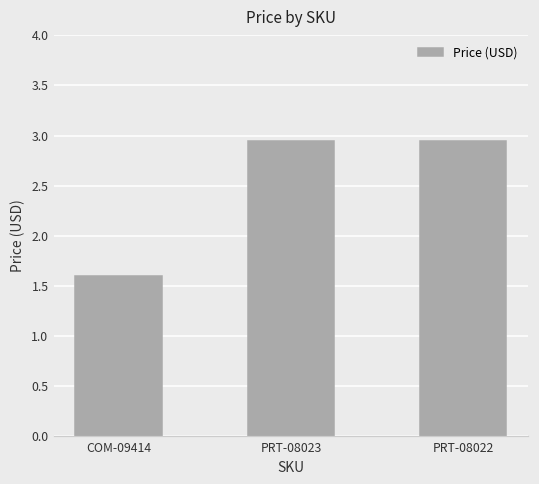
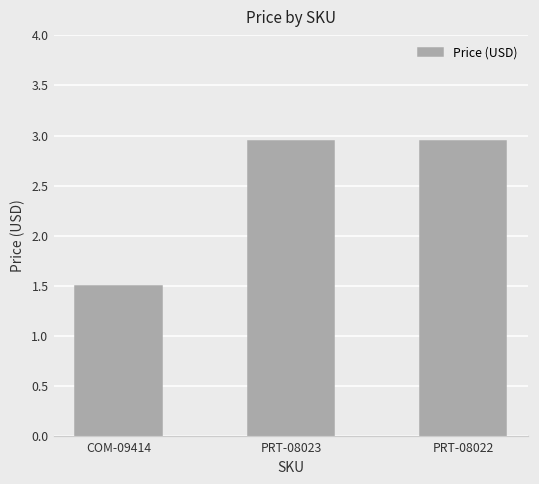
COM-09414: 1.6 -> 1.5
